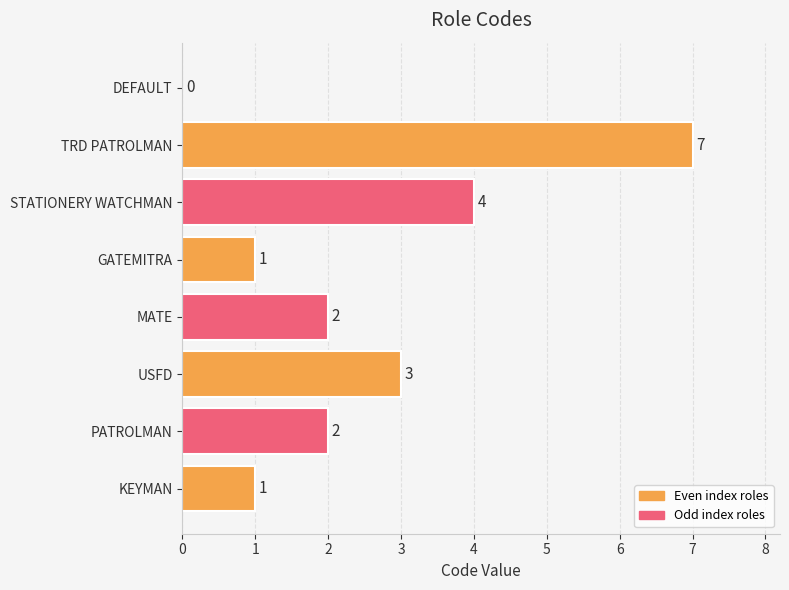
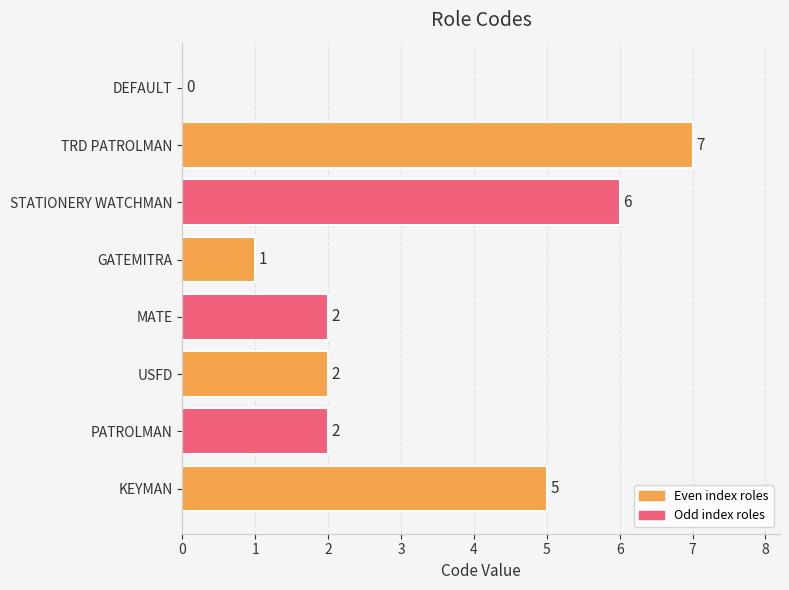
STATIONERY WATCHMAN: 4 -> 6
USFD: 3 -> 2
KEYMAN: 1 -> 5
